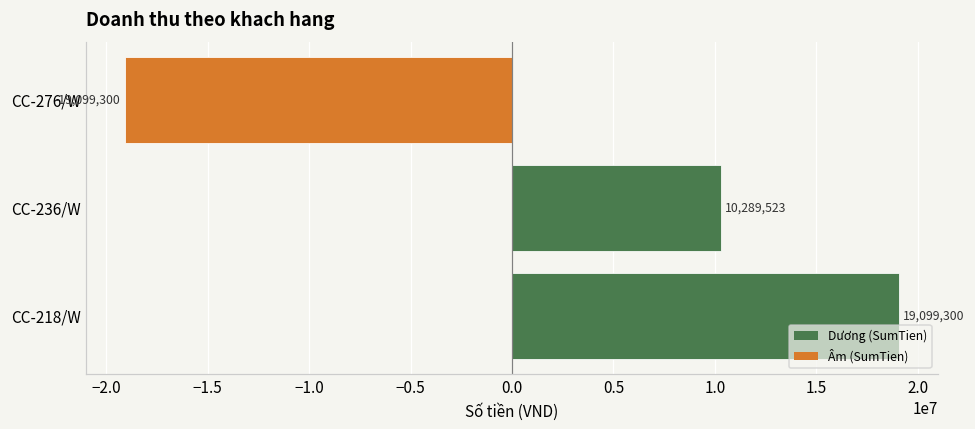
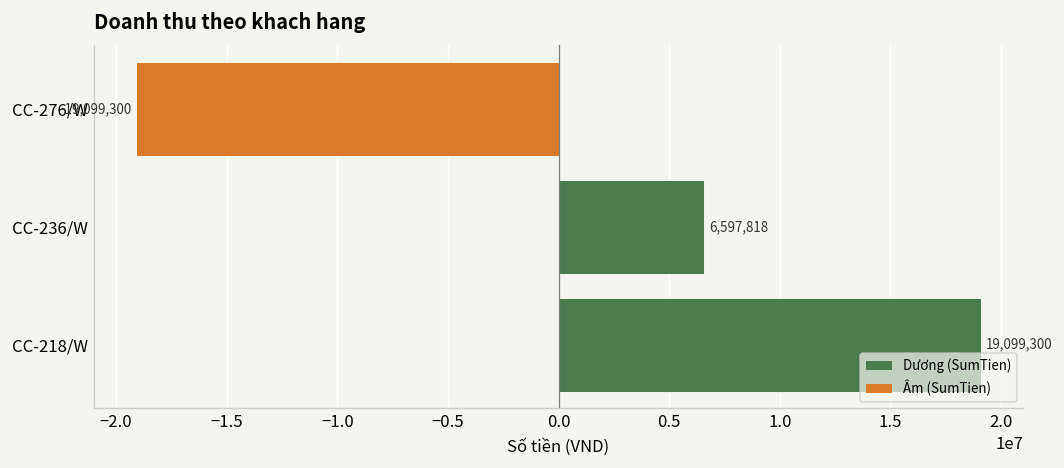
CC-236/W: 10,289,523 -> 6,597,818
